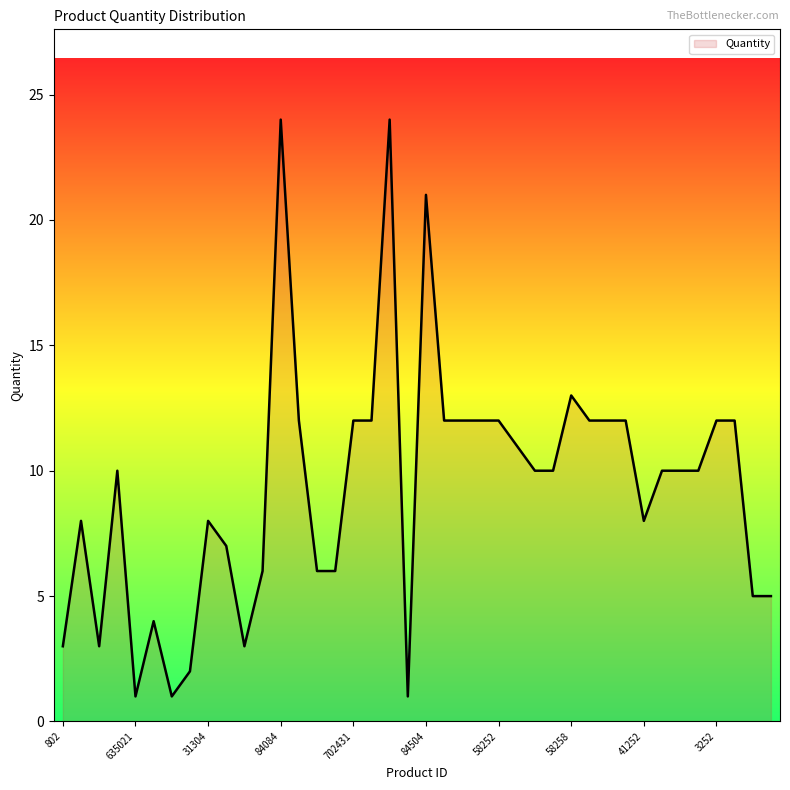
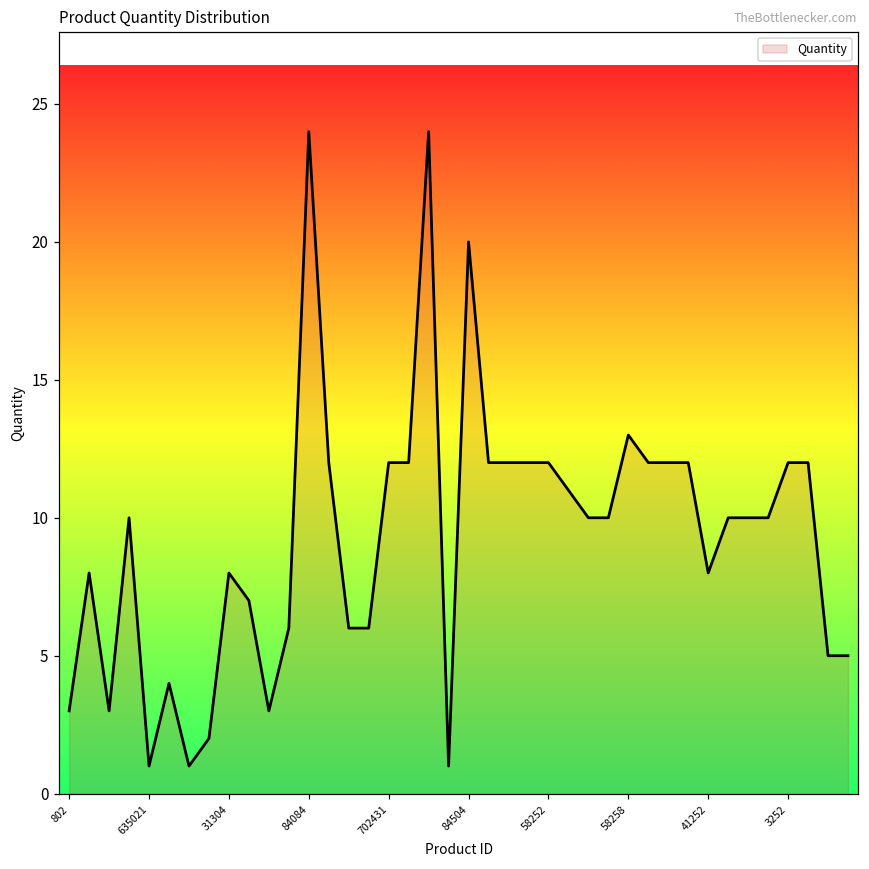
84504: 21 -> 20
